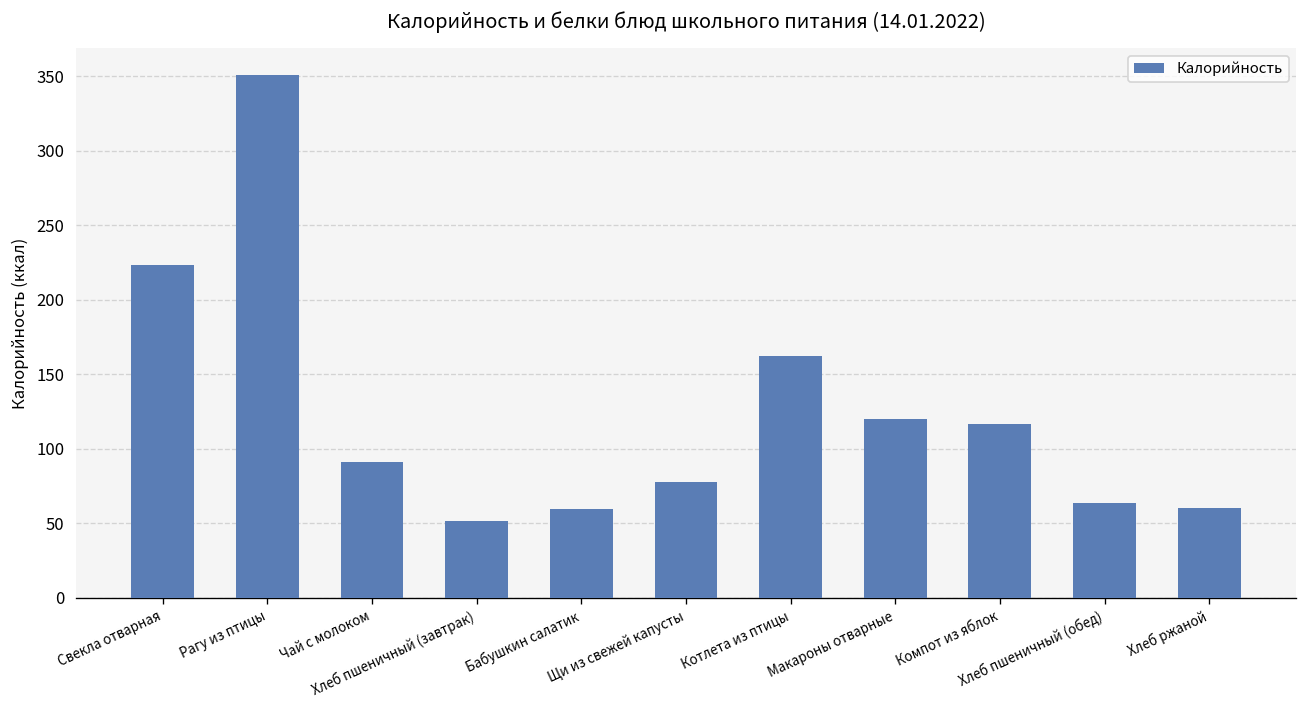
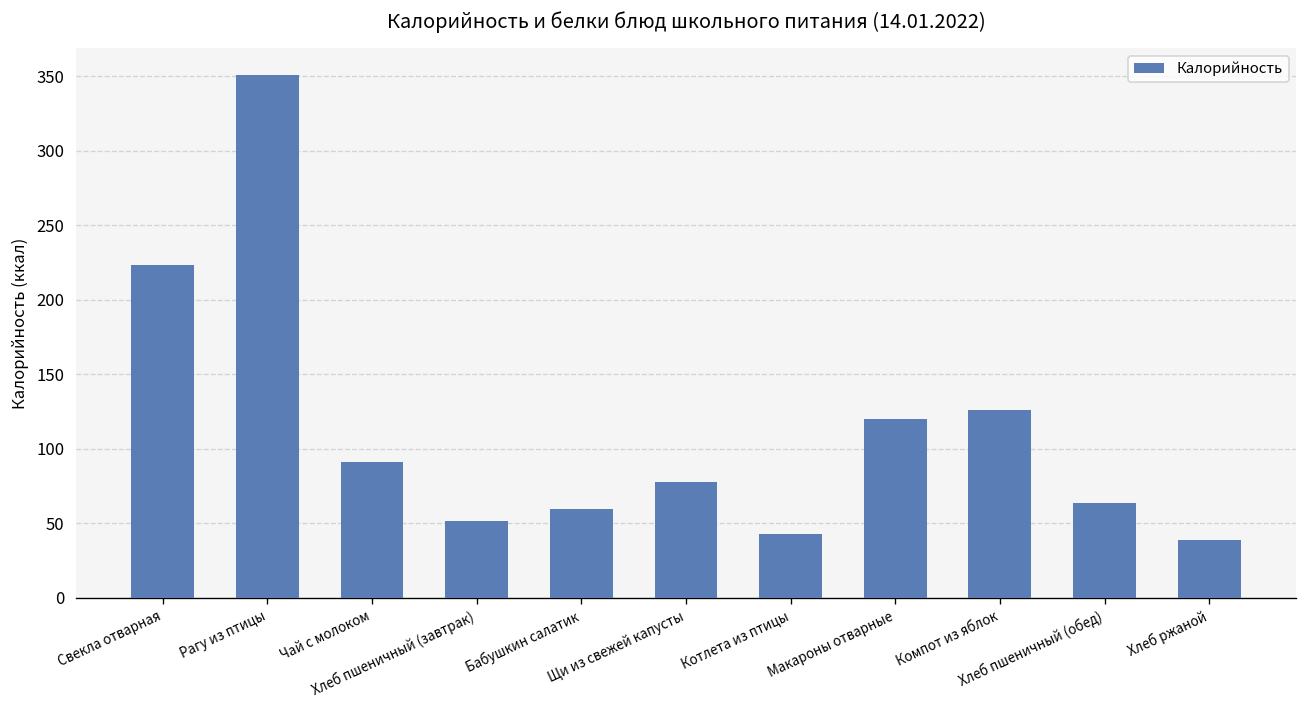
Котлета из птицы: 162 -> 43
Компот из яблок: 117 -> 126
Хлеб ржаной: 60 -> 39
